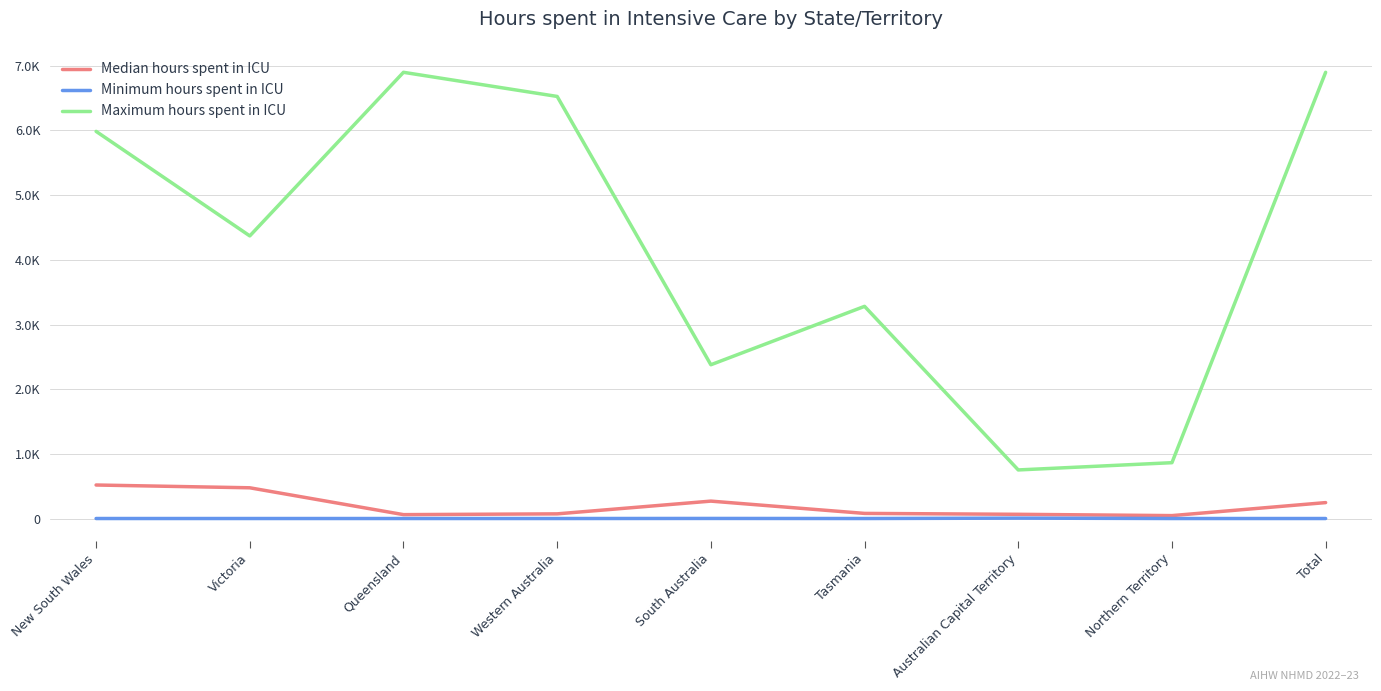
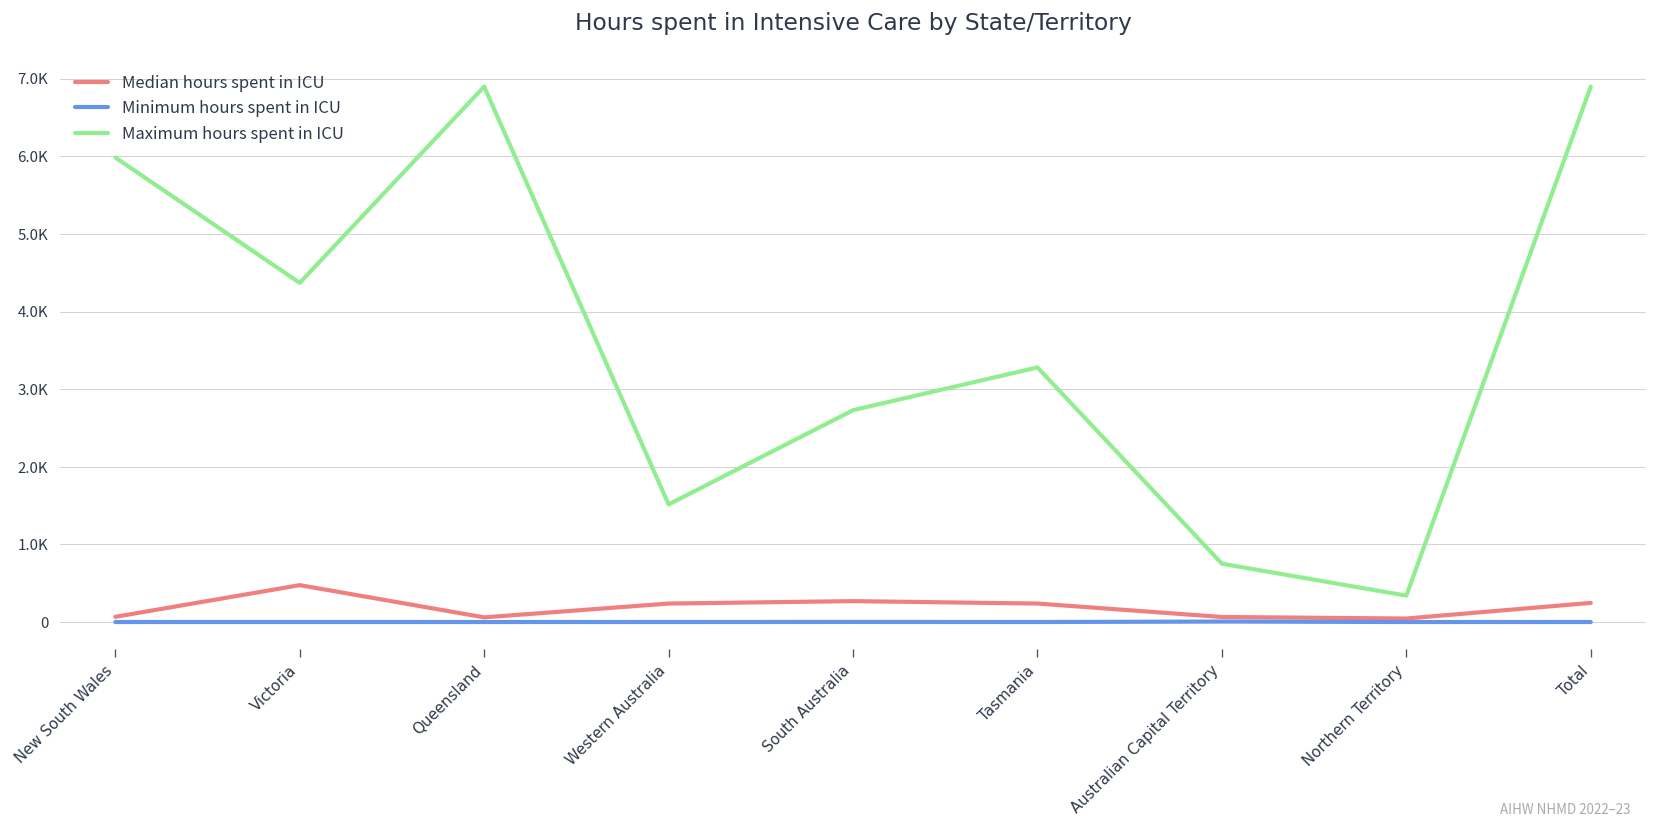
Median hours spent in ICU, New South Wales: 500 -> 100
Median hours spent in ICU, Western Australia: 100 -> 200
Maximum hours spent in ICU, Western Australia: 6500 -> 1500
Maximum hours spent in ICU, South Australia: 2400 -> 2700
Median hours spent in ICU, Tasmania: 100 -> 200
Maximum hours spent in ICU, Northern Territory: 900 -> 300
